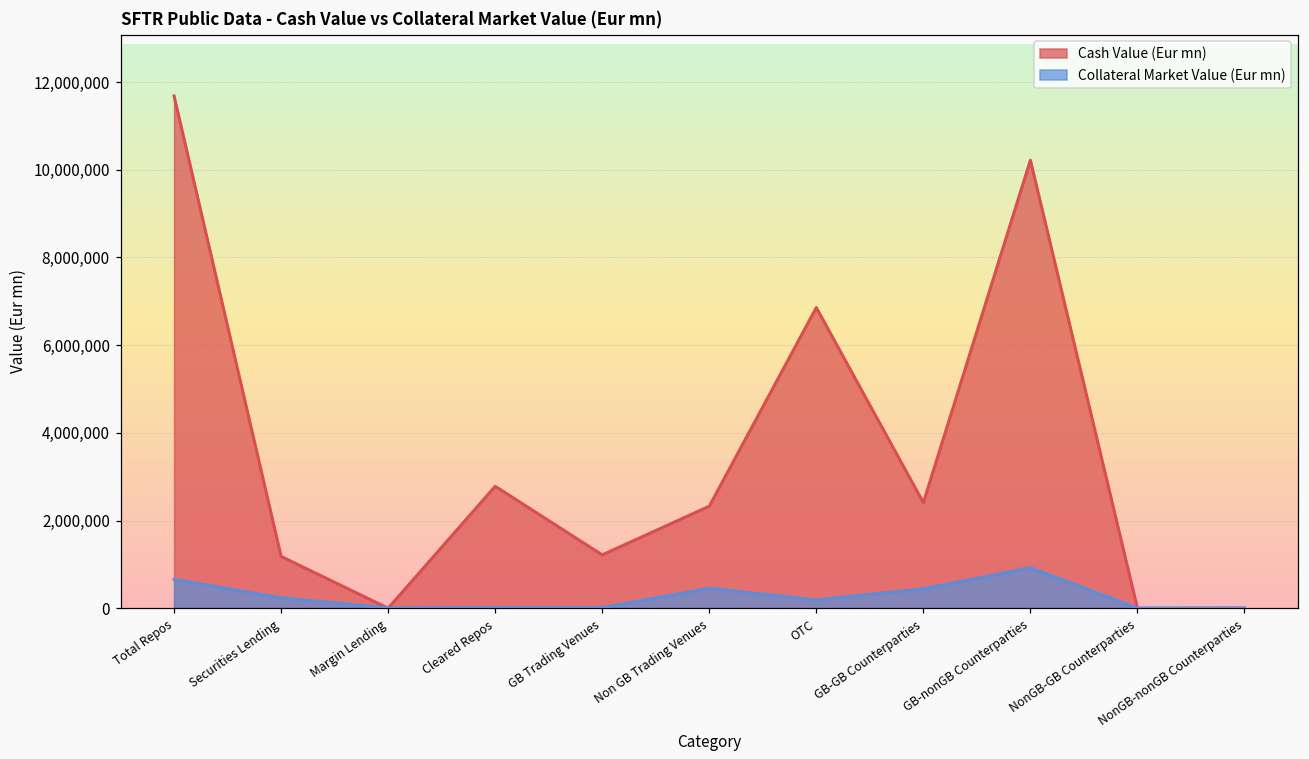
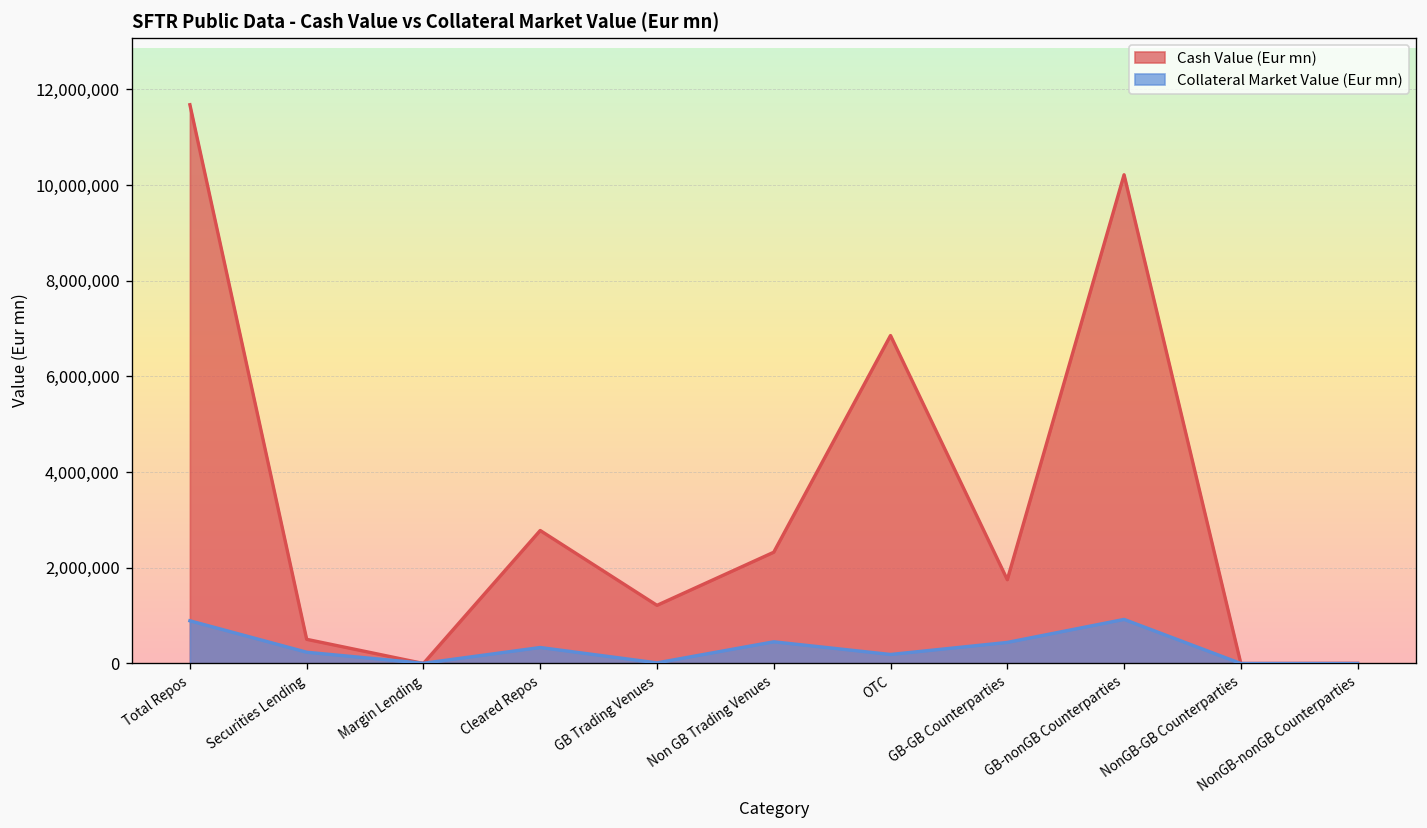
Collateral Market Value (Eur mn), Total Repos: 700,000 -> 900,000
Cash Value (Eur mn), Securities Lending: 1,200,000 -> 500,000
Collateral Market Value (Eur mn), Cleared Repos: 0 -> 300,000
Cash Value (Eur mn), GB-GB Counterparties: 2,400,000 -> 1,800,000
